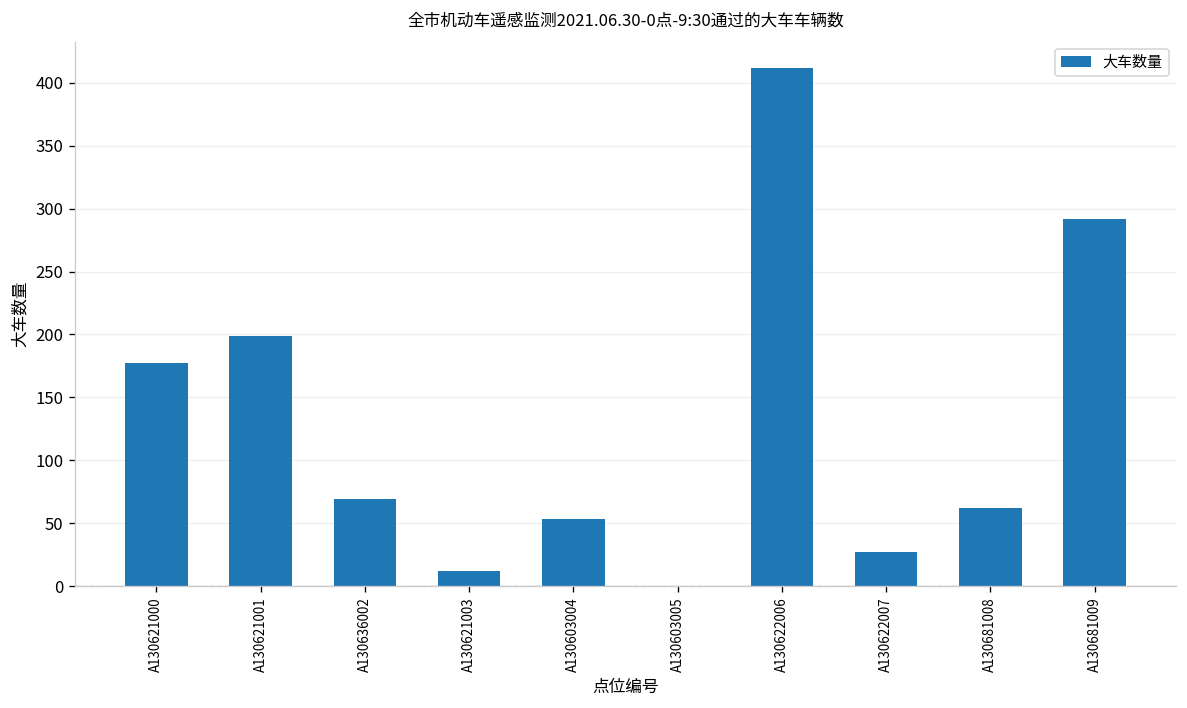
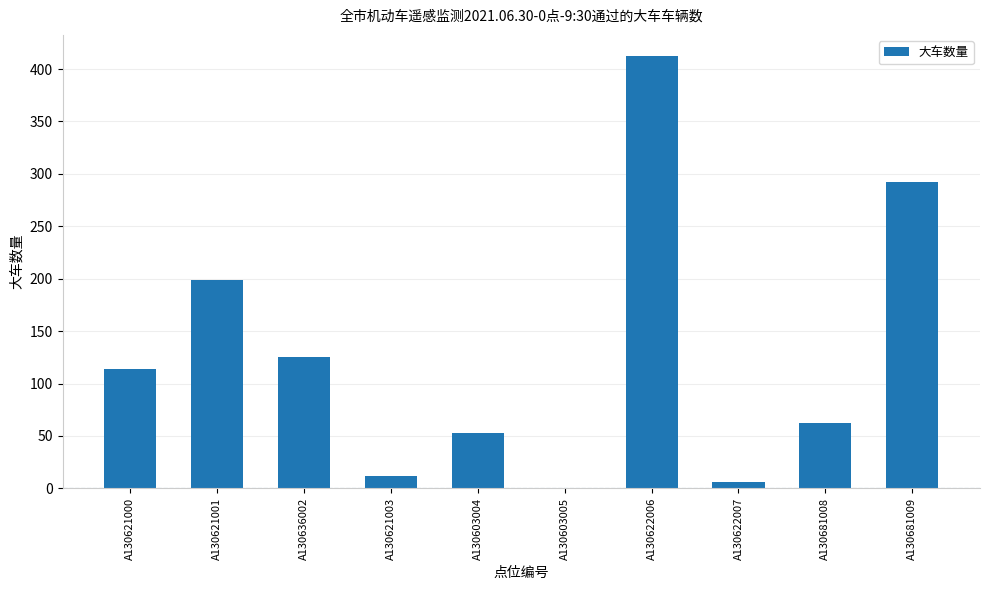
A130621000: 177 -> 114
A130636002: 69 -> 125
A130622007: 27 -> 6
